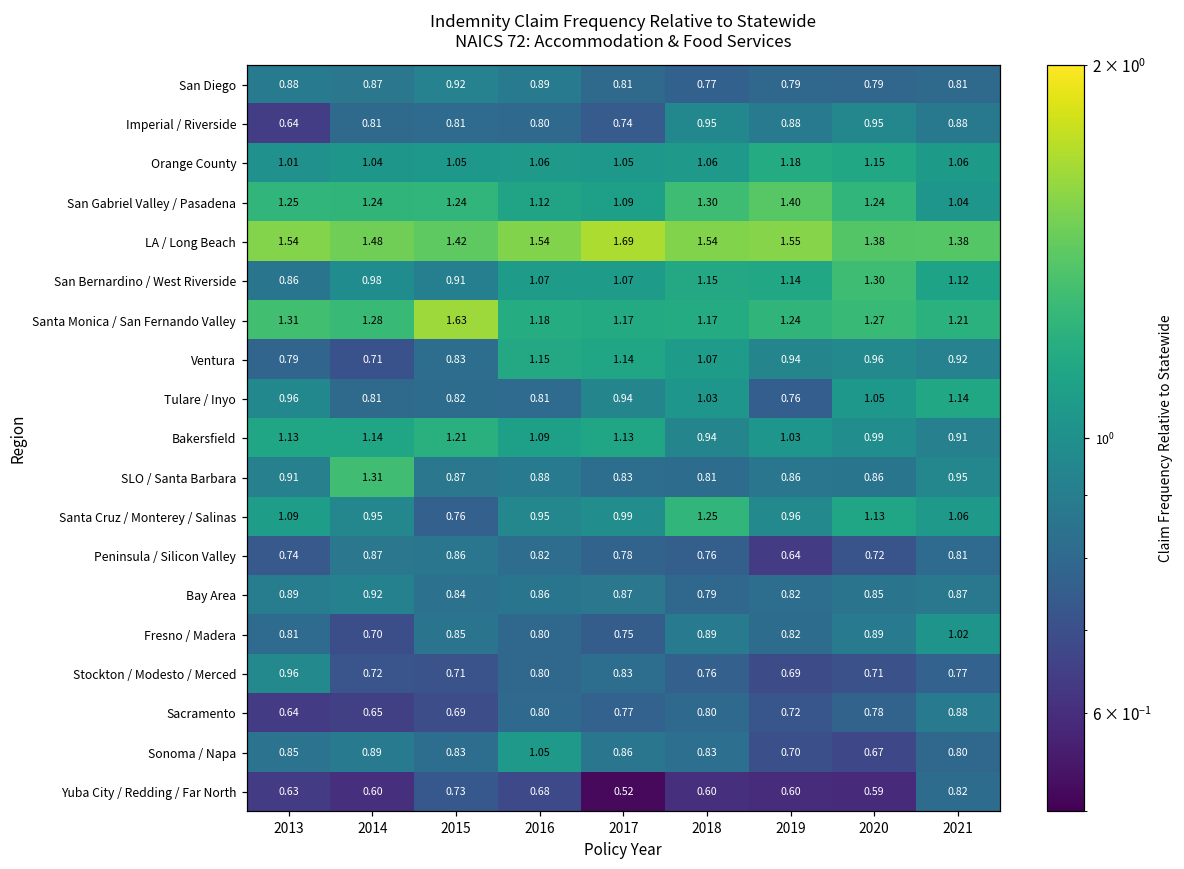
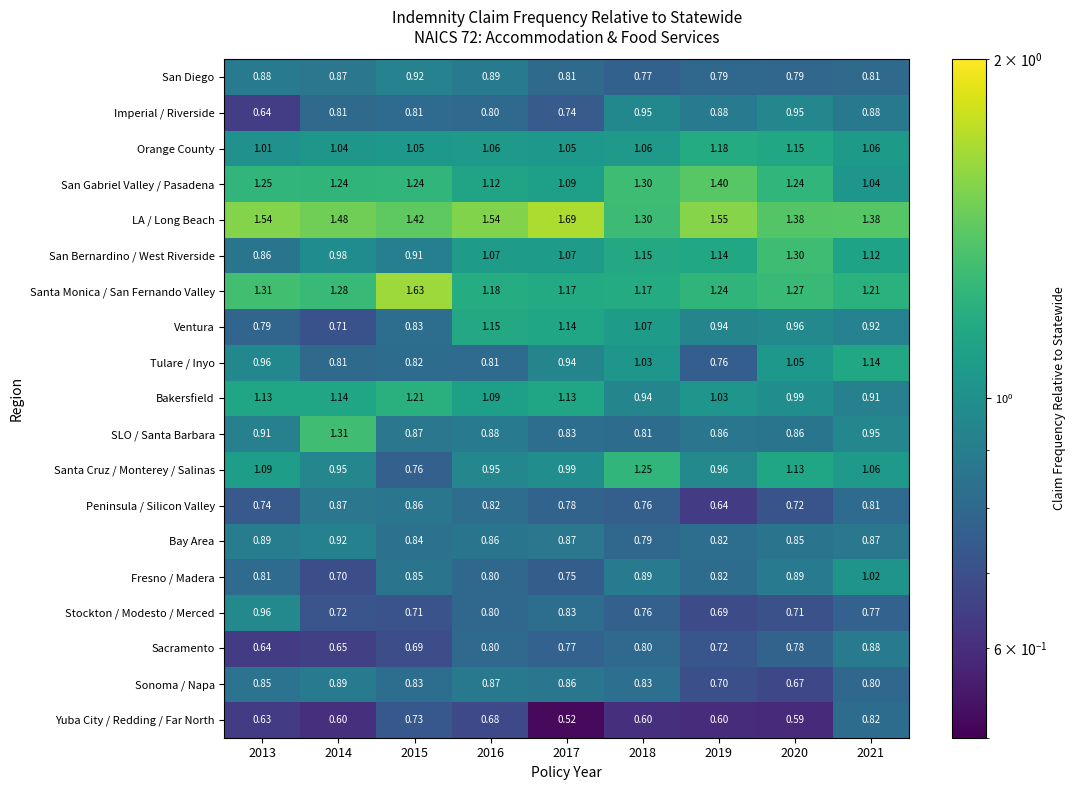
LA / Long Beach, 2018: 1.54 -> 1.30
Sonoma / Napa, 2016: 1.05 -> 0.87
